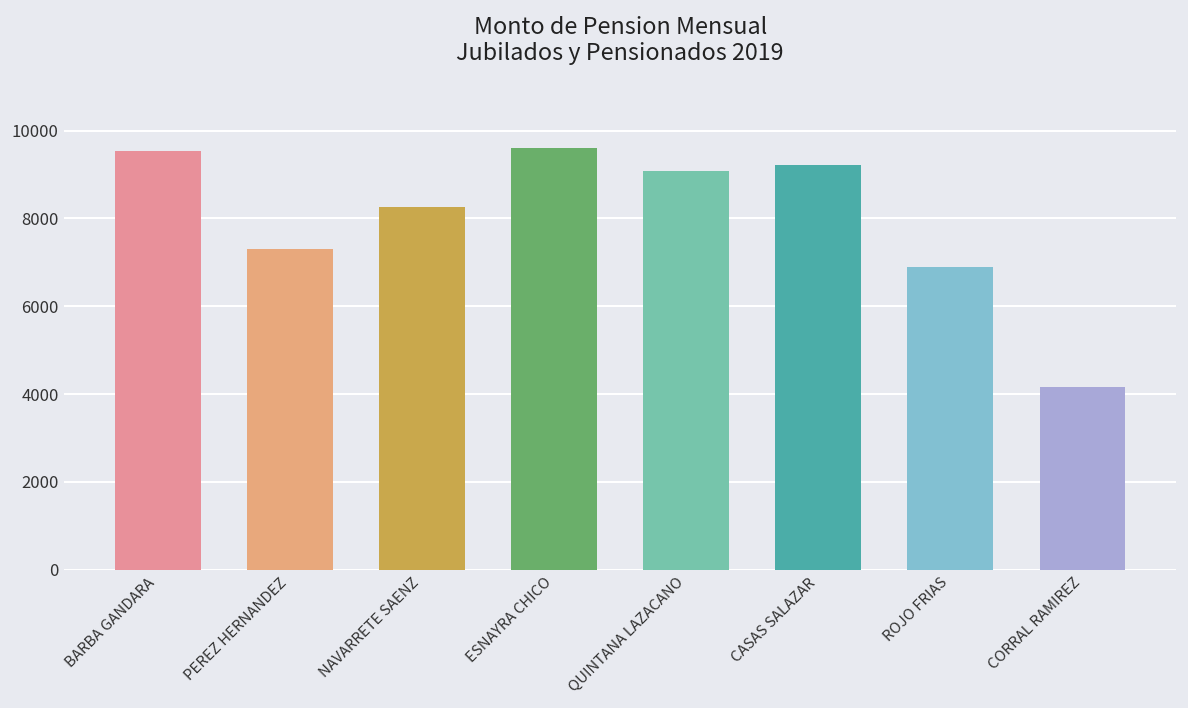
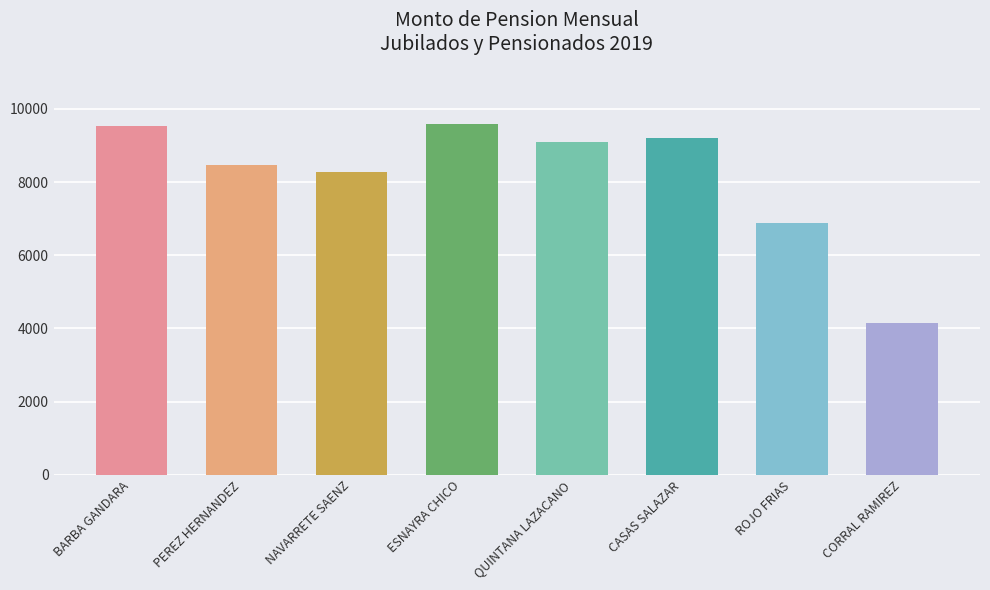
PEREZ HERNANDEZ: 7300 -> 8500
